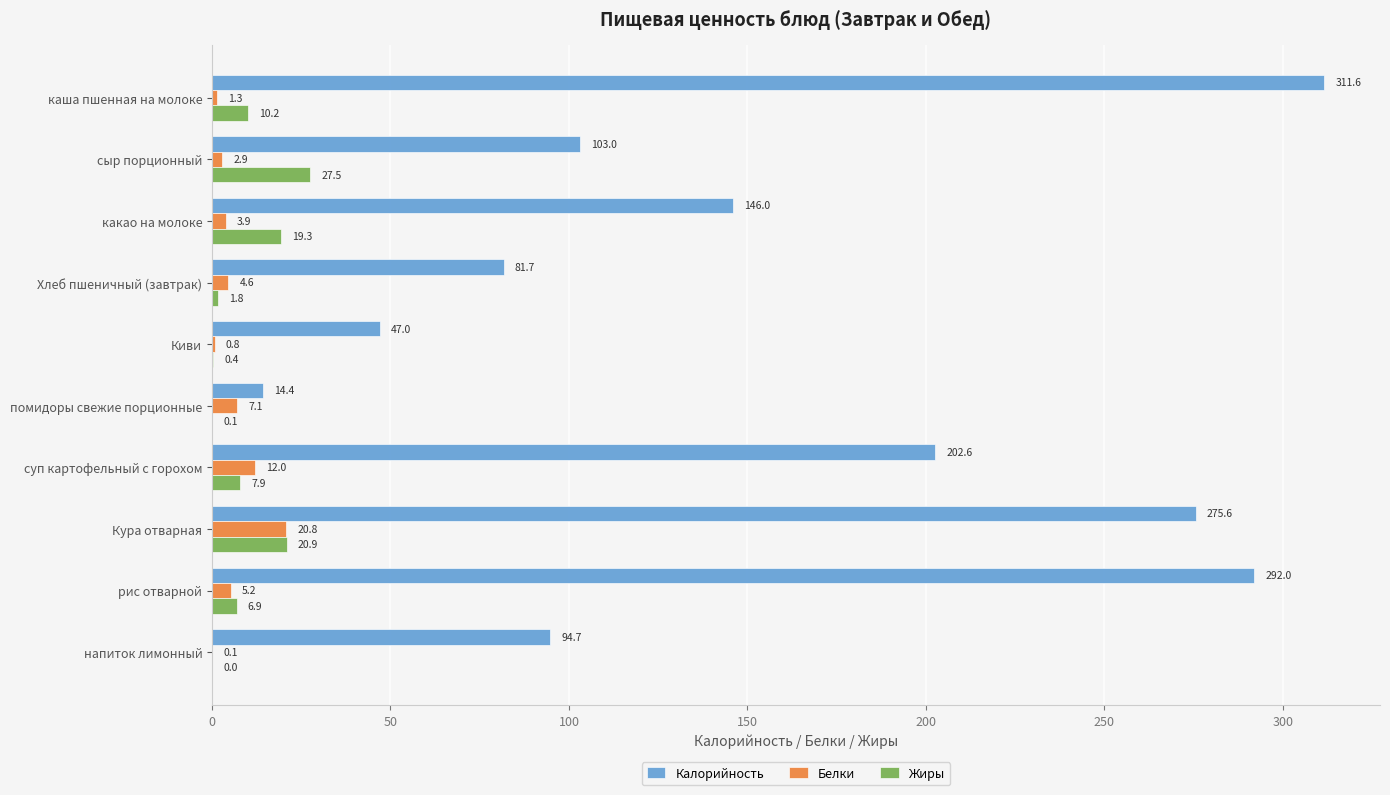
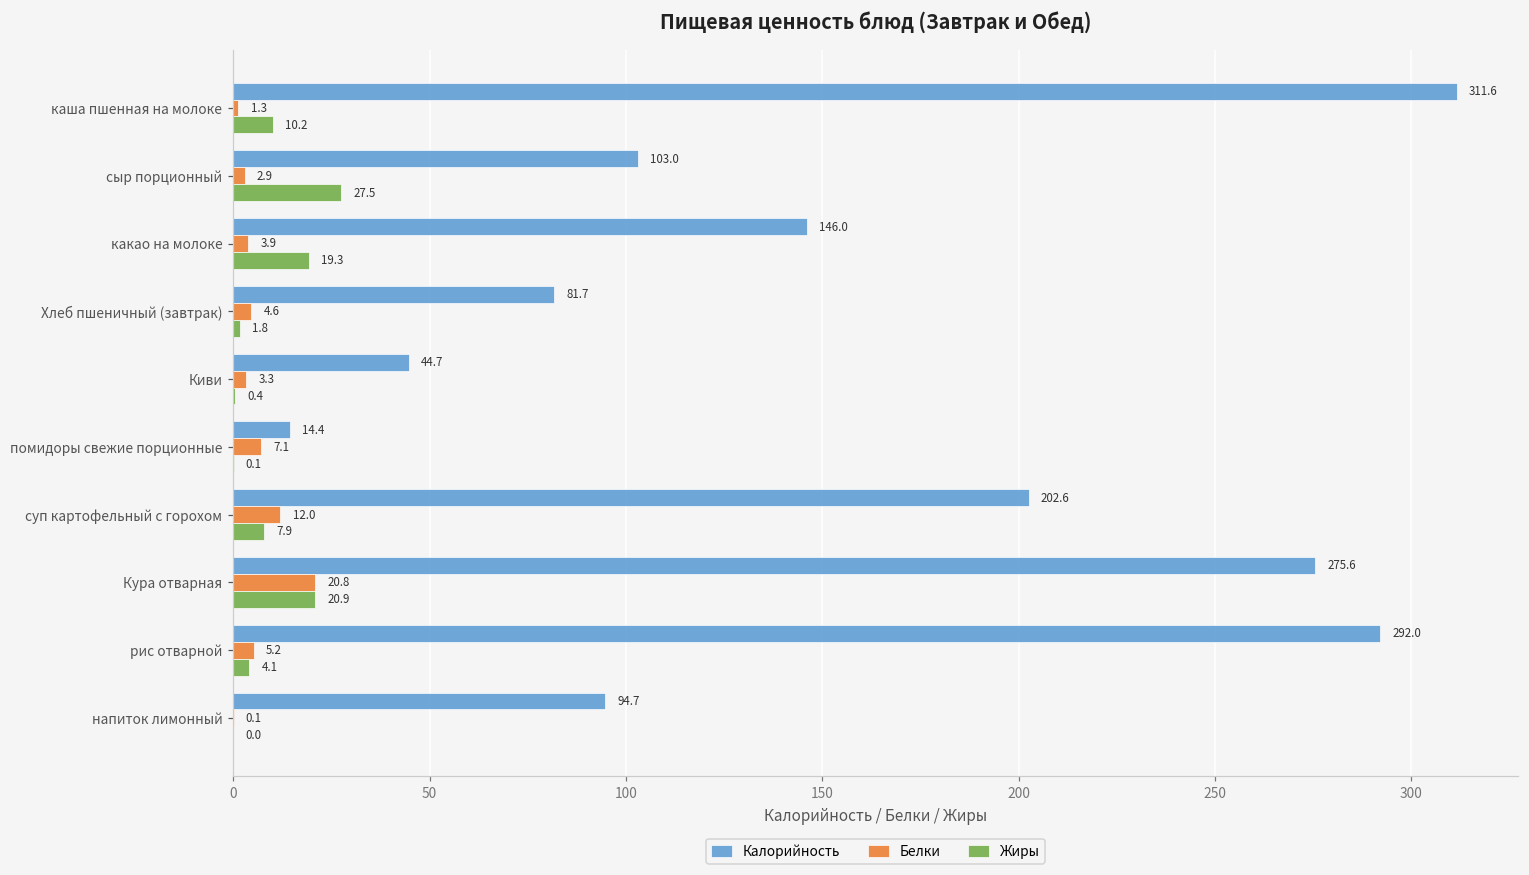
Калорийность, Киви: 47.0 -> 44.7
Белки, Киви: 0.8 -> 3.3
Жиры, рис отварной: 6.9 -> 4.1
